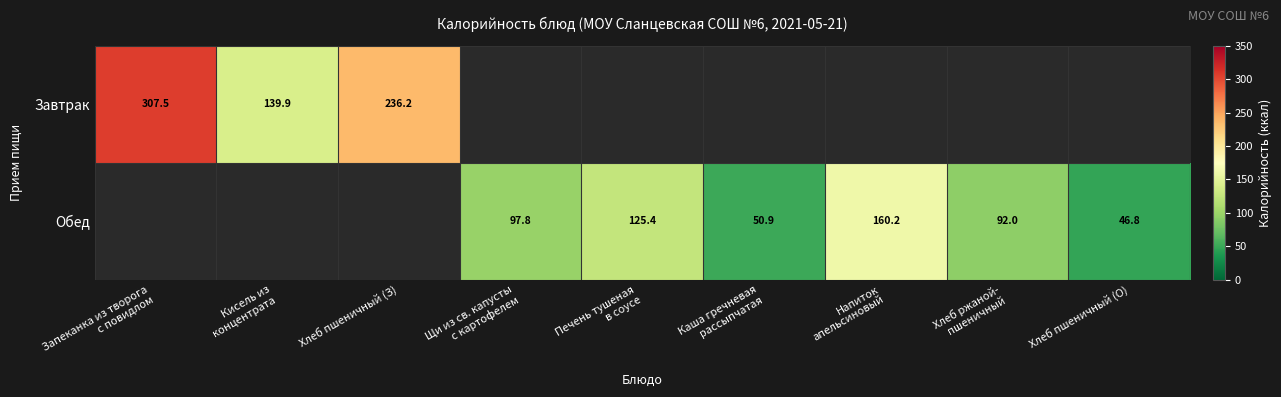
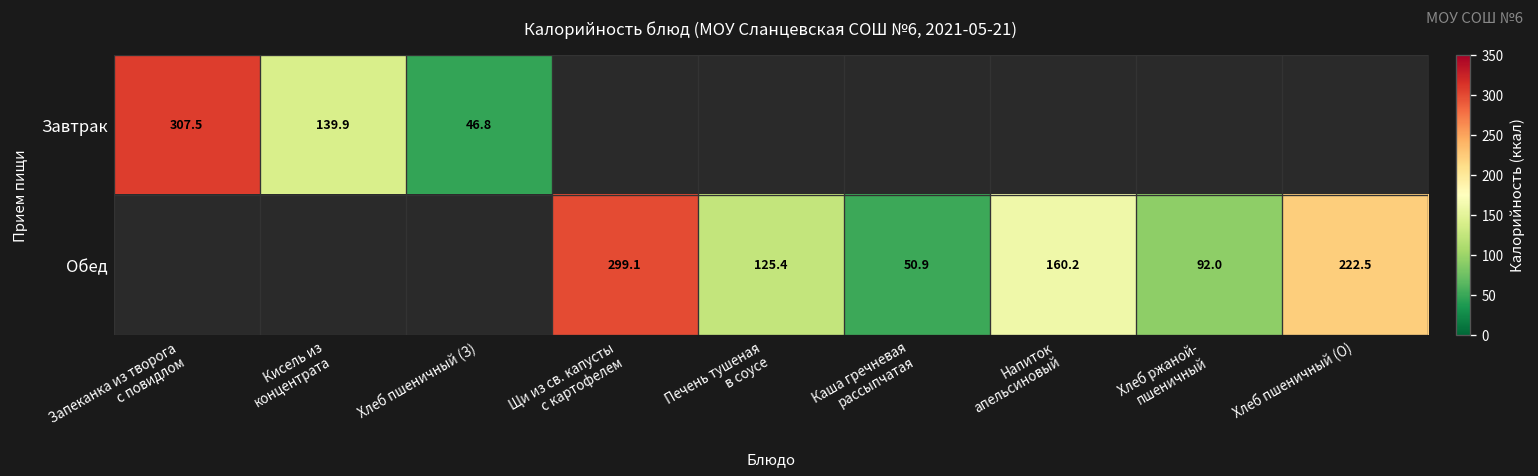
Завтрак, Хлеб пшеничный (З): 236.2 -> 46.8
Обед, Щи из св. капусты с картофелем: 97.8 -> 299.1
Обед, Хлеб пшеничный (О): 46.8 -> 222.5
